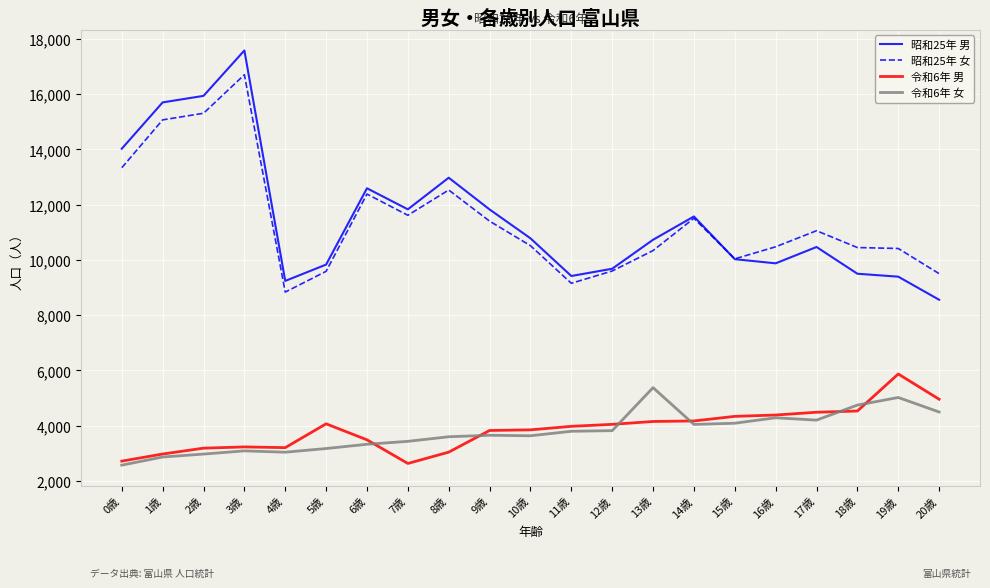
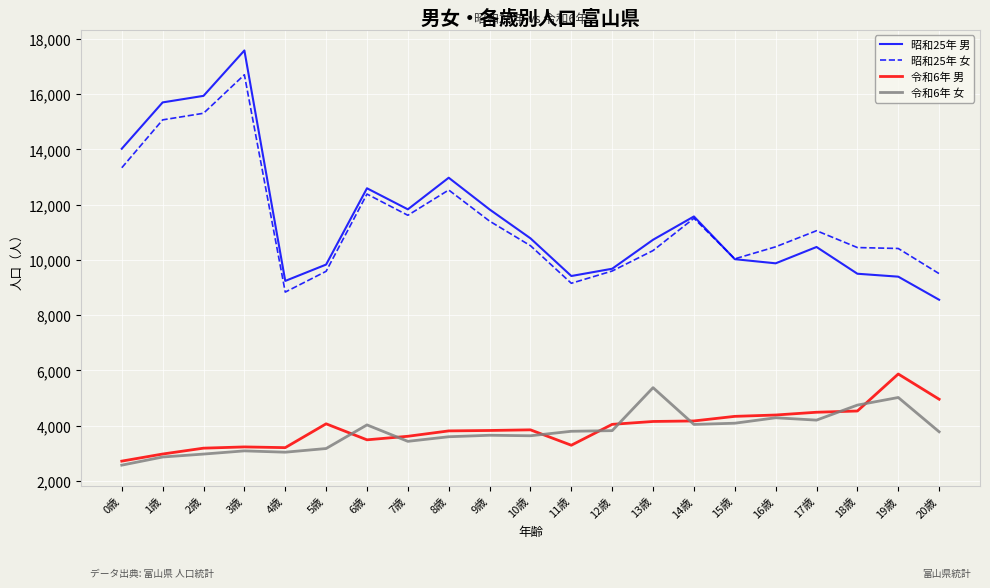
令和6年 女, 6歳: 3,300 -> 4,000
令和6年 男, 7歳: 2,600 -> 3,600
令和6年 男, 8歳: 3,000 -> 3,800
令和6年 男, 11歳: 4,000 -> 3,300
令和6年 女, 20歳: 4,500 -> 3,800
